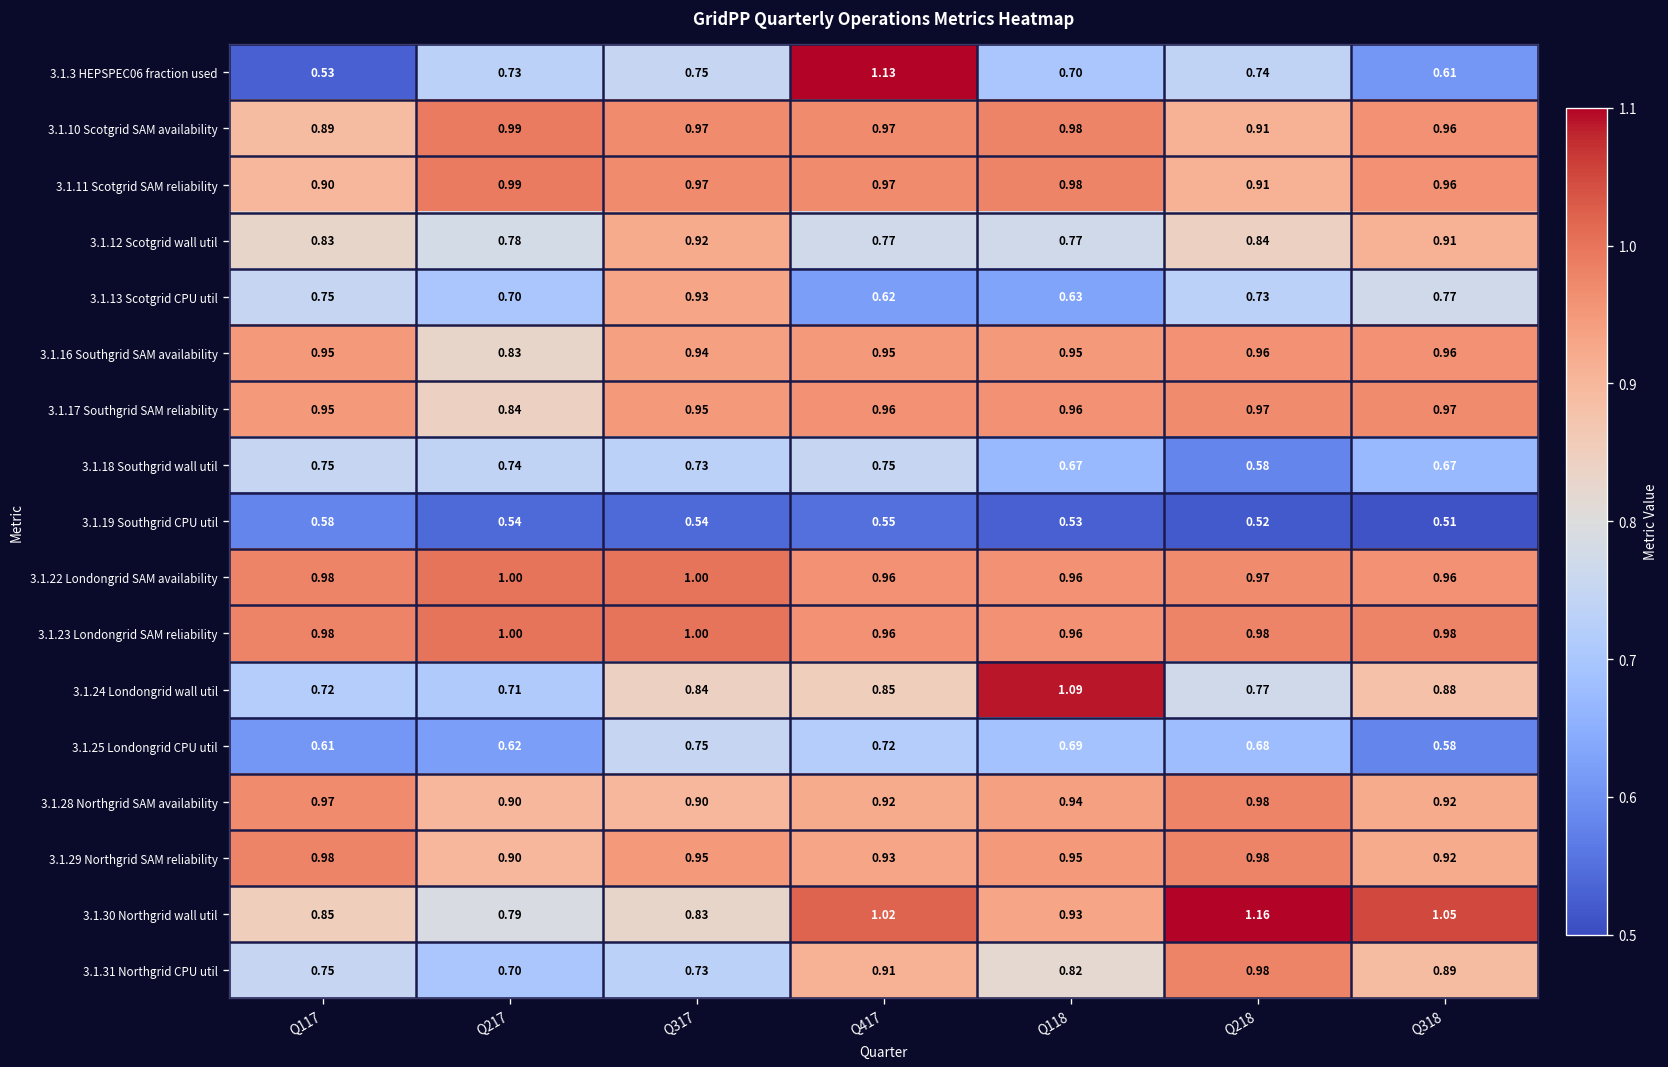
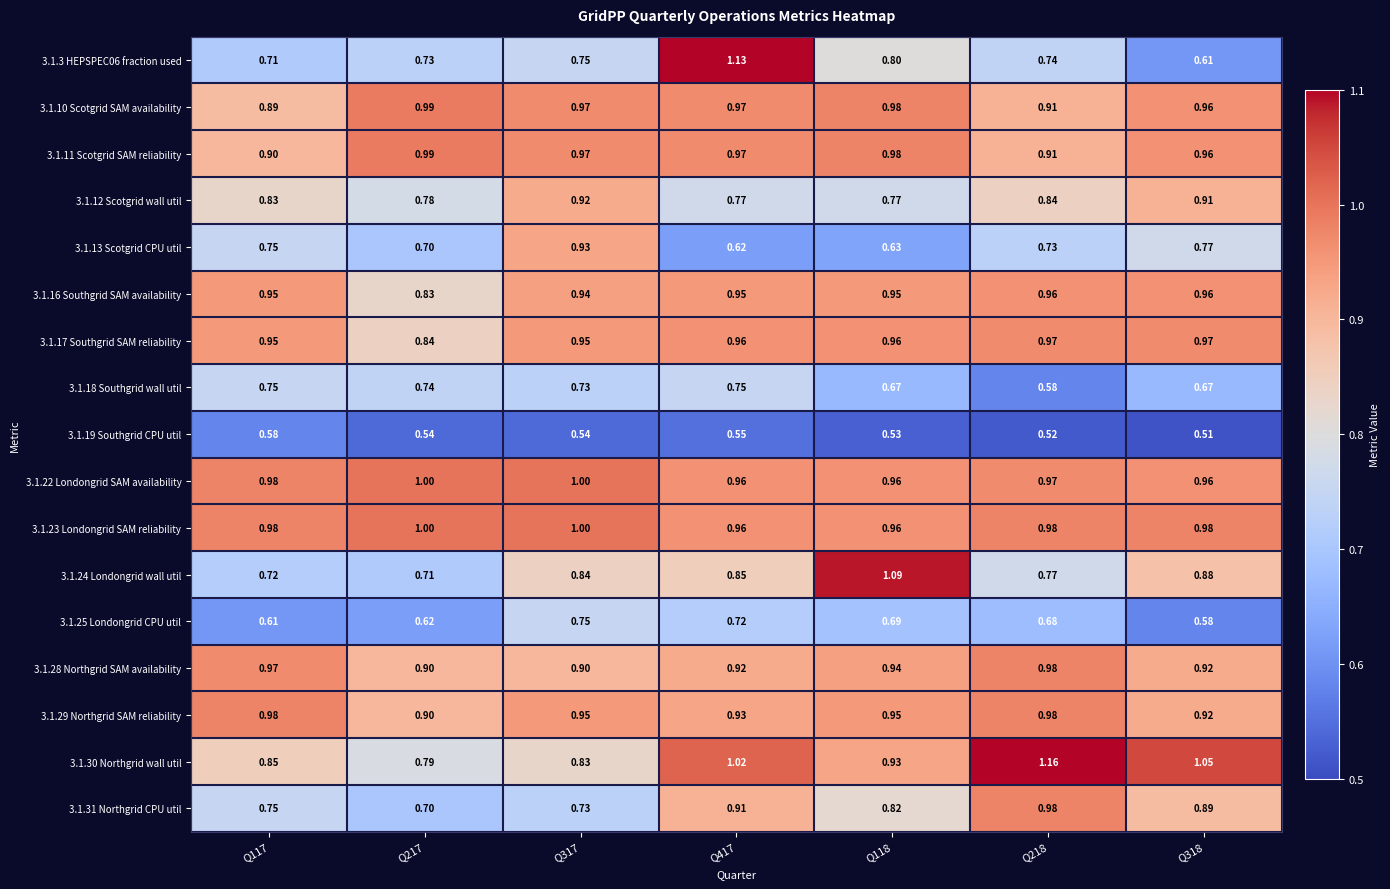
3.1.3 HEPSPEC06 fraction used, Q117: 0.53 -> 0.71
3.1.3 HEPSPEC06 fraction used, Q118: 0.70 -> 0.80
